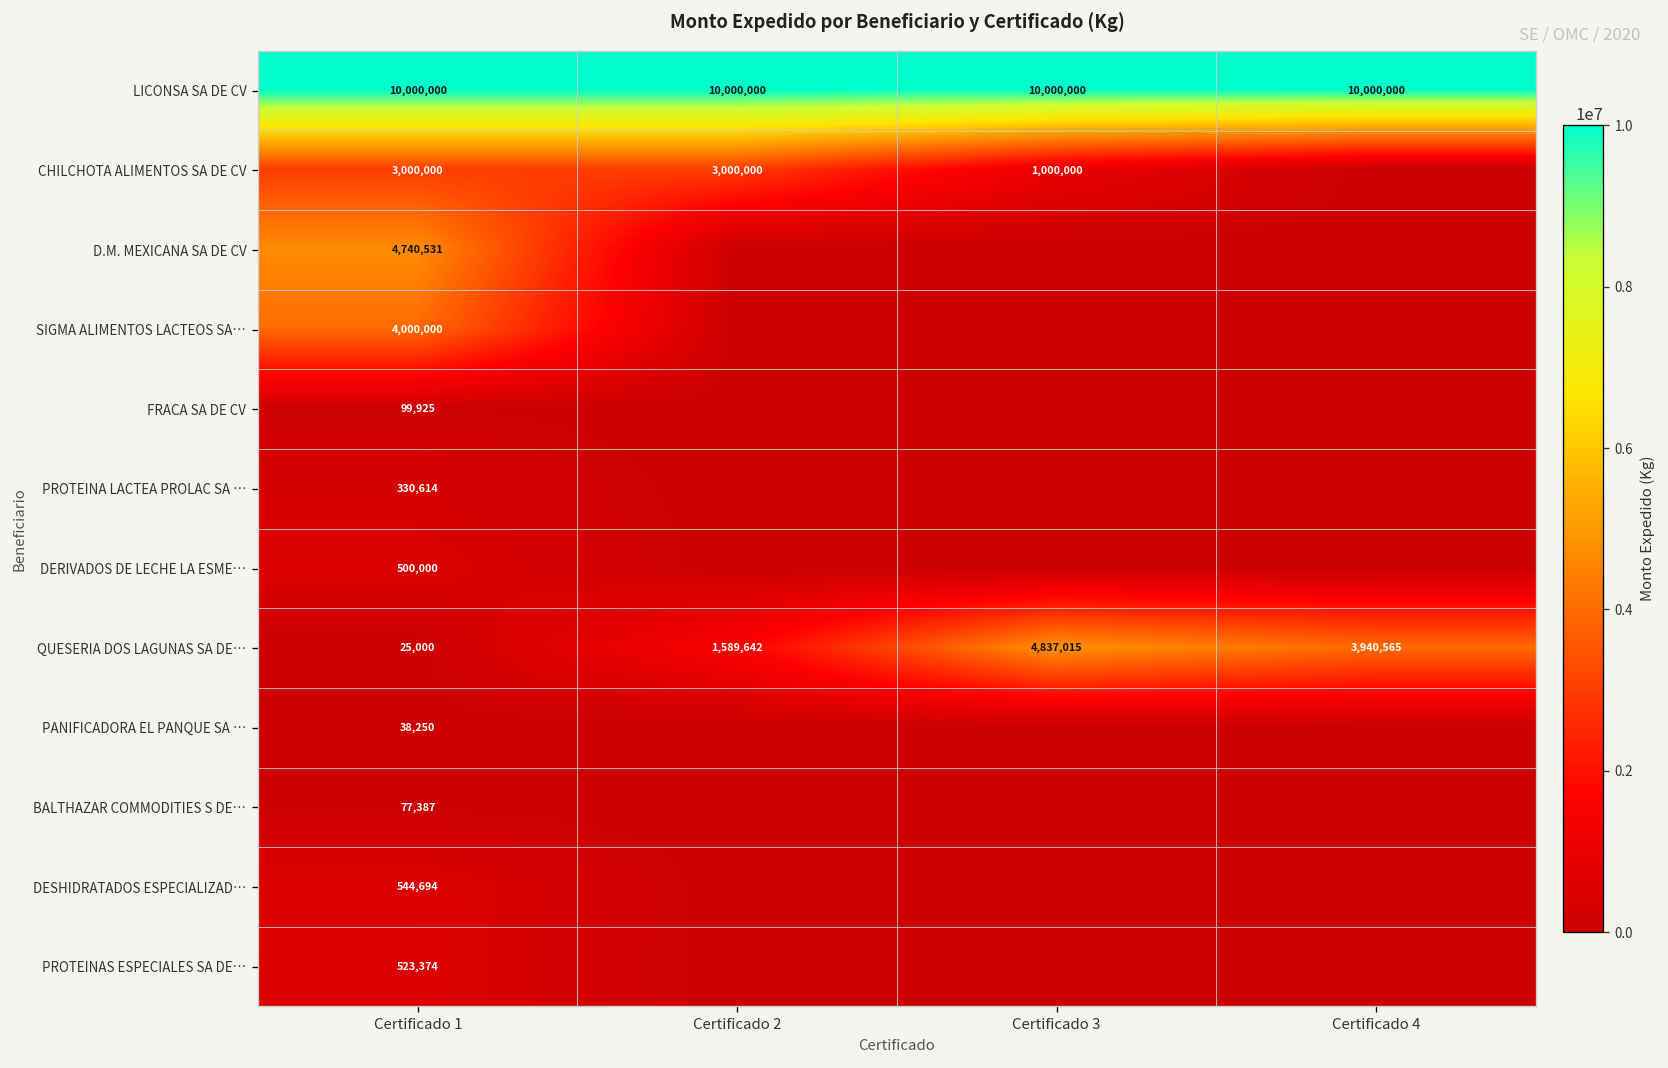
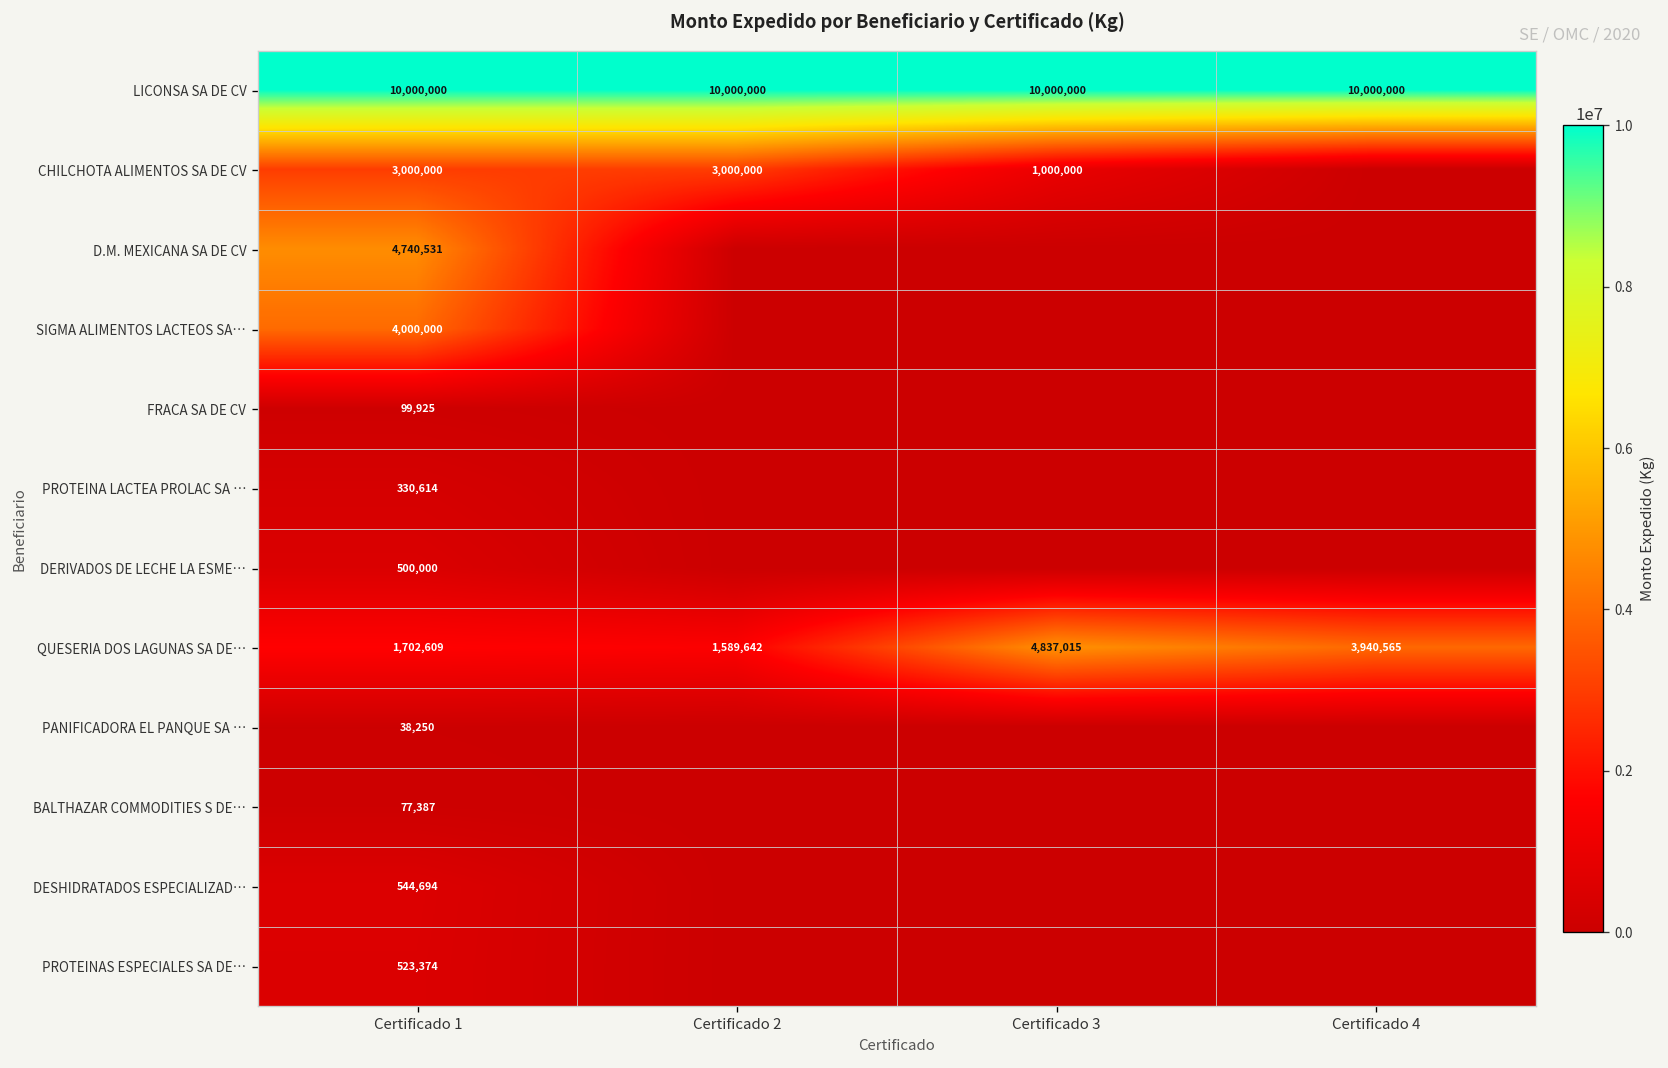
QUESERIA DOS LAGUNAS SA DE…, Certificado 1: 25,000 -> 1,702,609
